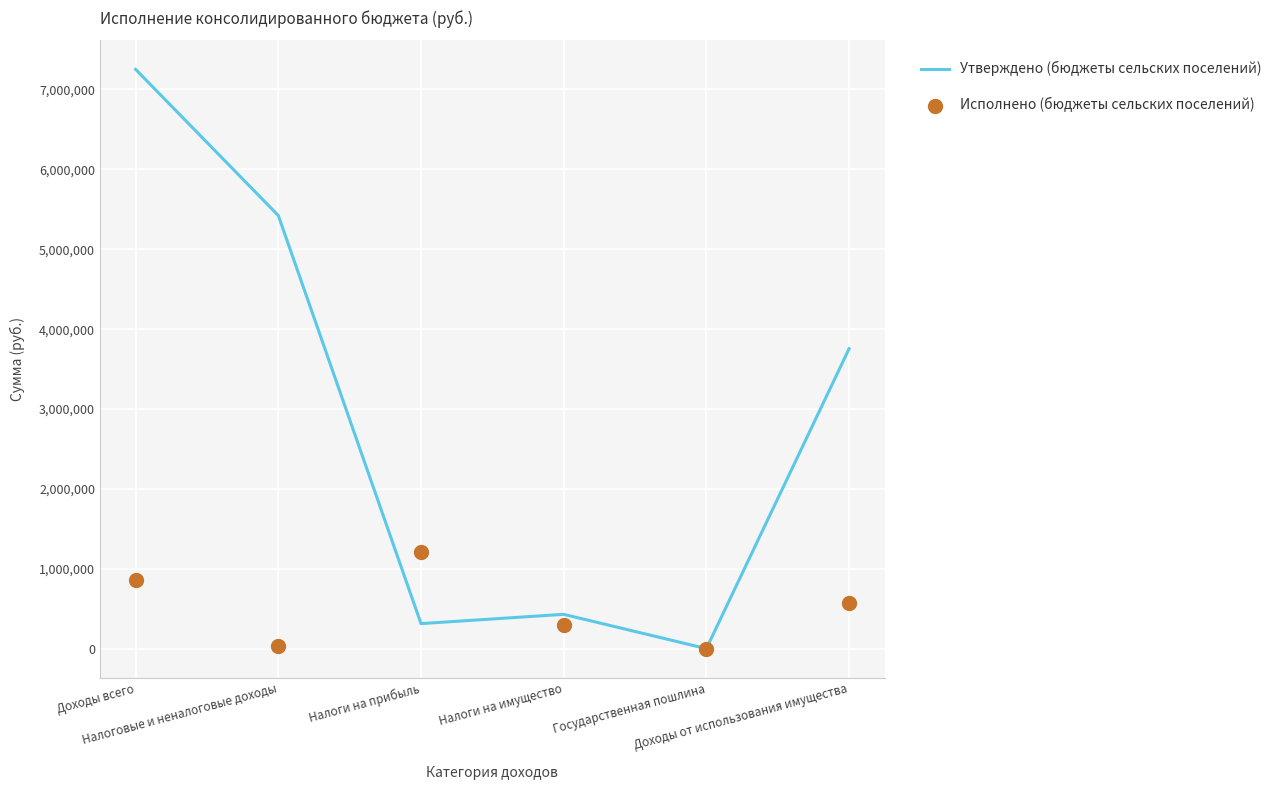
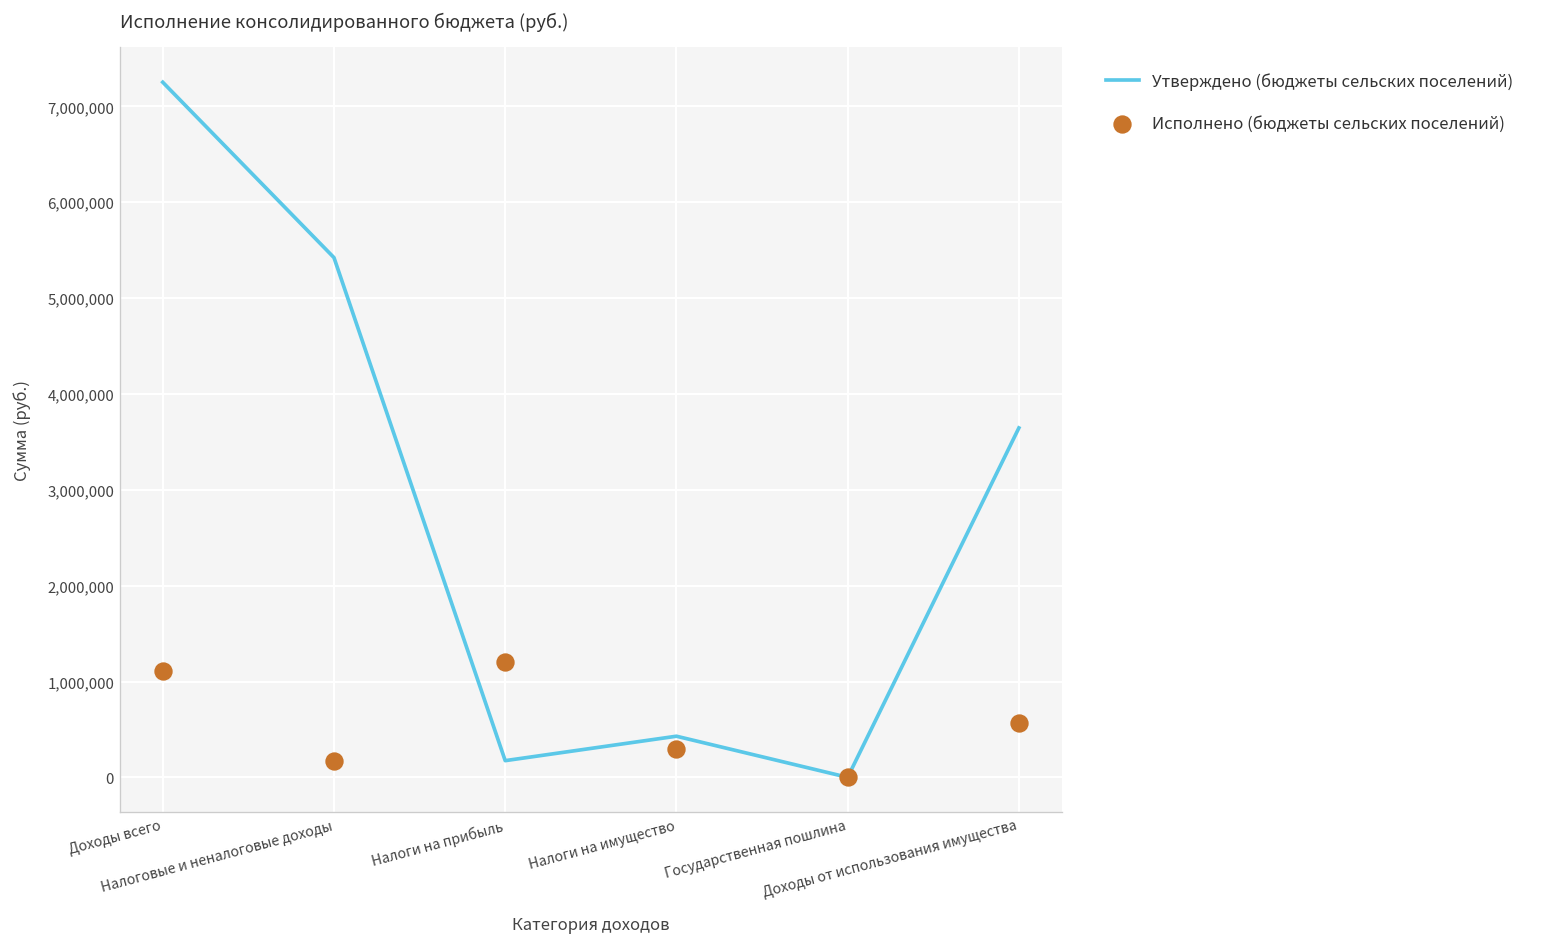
Исполнено (бюджеты сельских поселений), Доходы всего: 900,000 -> 1,100,000
Исполнено (бюджеты сельских поселений), Налоговые и неналоговые доходы: 0 -> 200,000
Утверждено (бюджеты сельских поселений), Налоги на прибыль: 300,000 -> 200,000
Утверждено (бюджеты сельских поселений), Доходы от использования имущества: 3,800,000 -> 3,600,000
